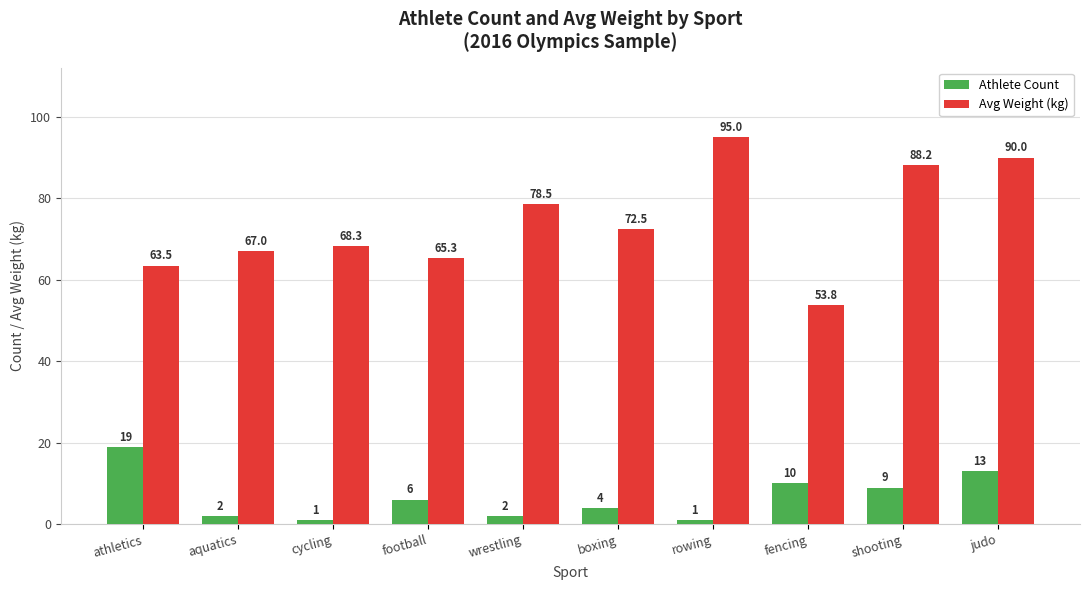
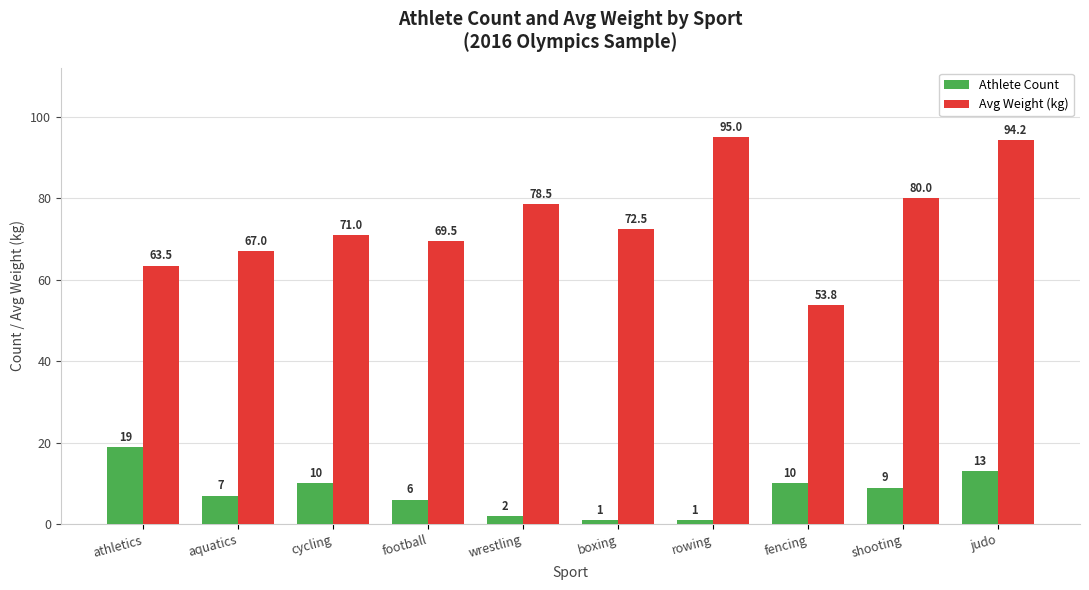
Athlete Count, aquatics: 2 -> 7
Athlete Count, cycling: 1 -> 10
Avg Weight (kg), cycling: 68.3 -> 71.0
Avg Weight (kg), football: 65.3 -> 69.5
Athlete Count, boxing: 4 -> 1
Avg Weight (kg), shooting: 88.2 -> 80.0
Avg Weight (kg), judo: 90.0 -> 94.2
